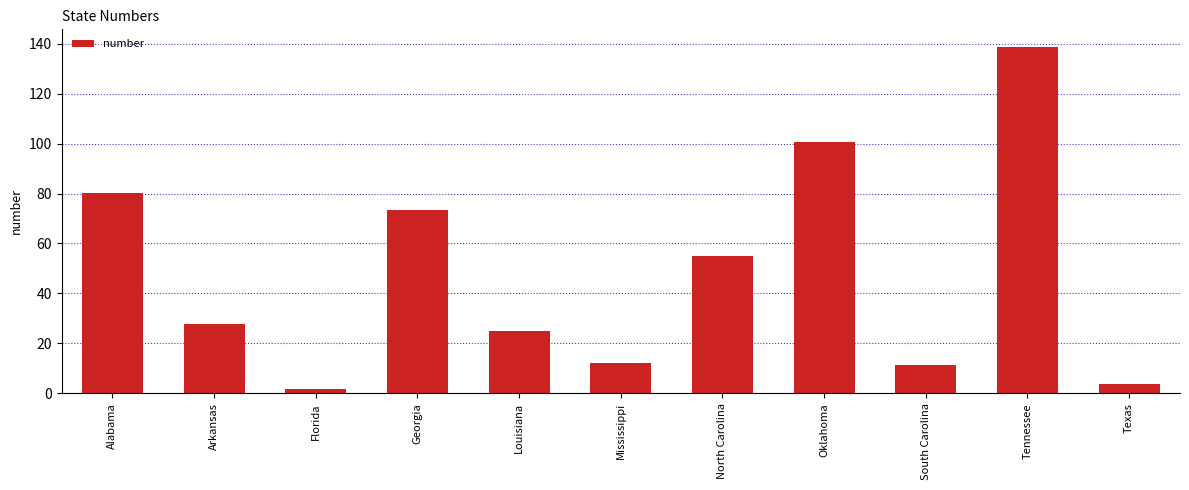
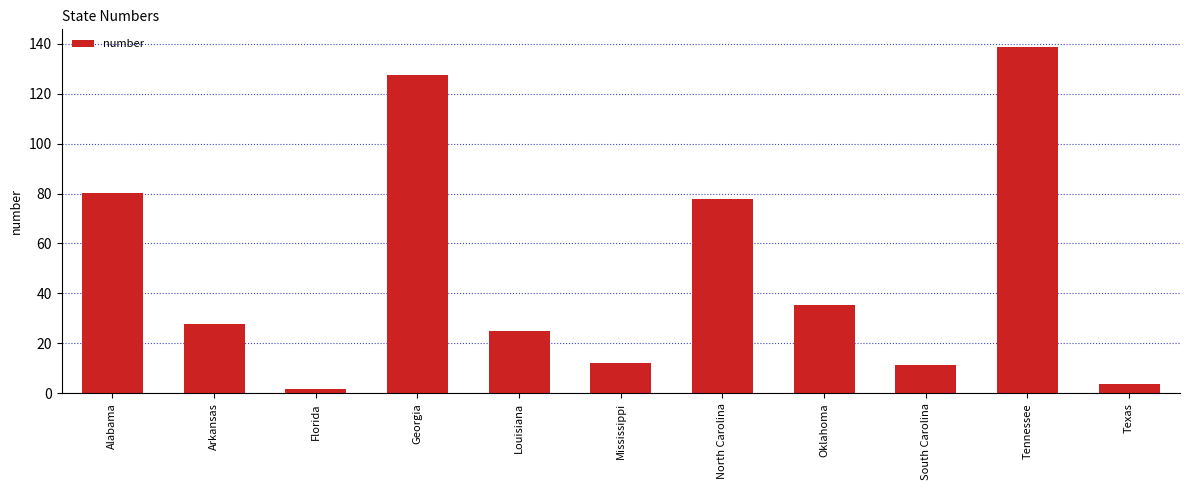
Georgia: 74 -> 127
North Carolina: 55 -> 78
Oklahoma: 101 -> 35
